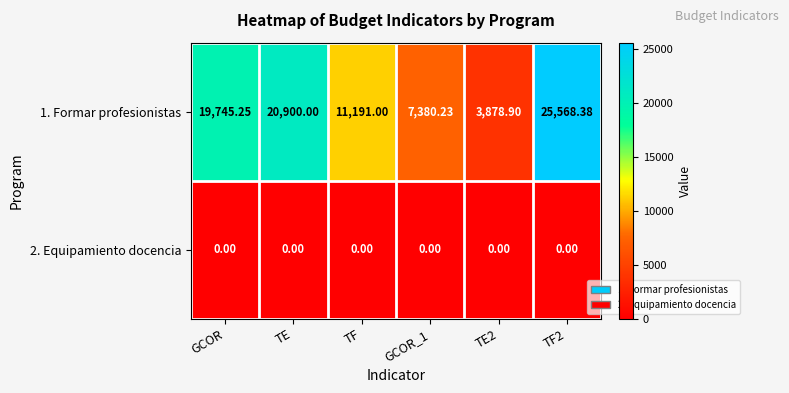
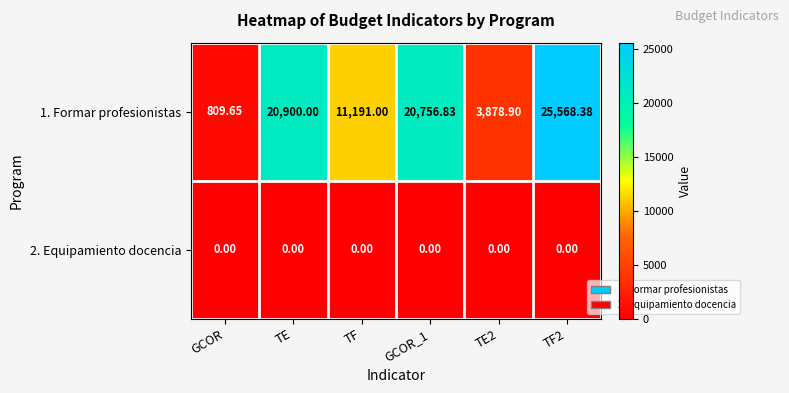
1. Formar profesionistas, GCOR: 19,745.25 -> 809.65
1. Formar profesionistas, GCOR_1: 7,380.23 -> 20,756.83
